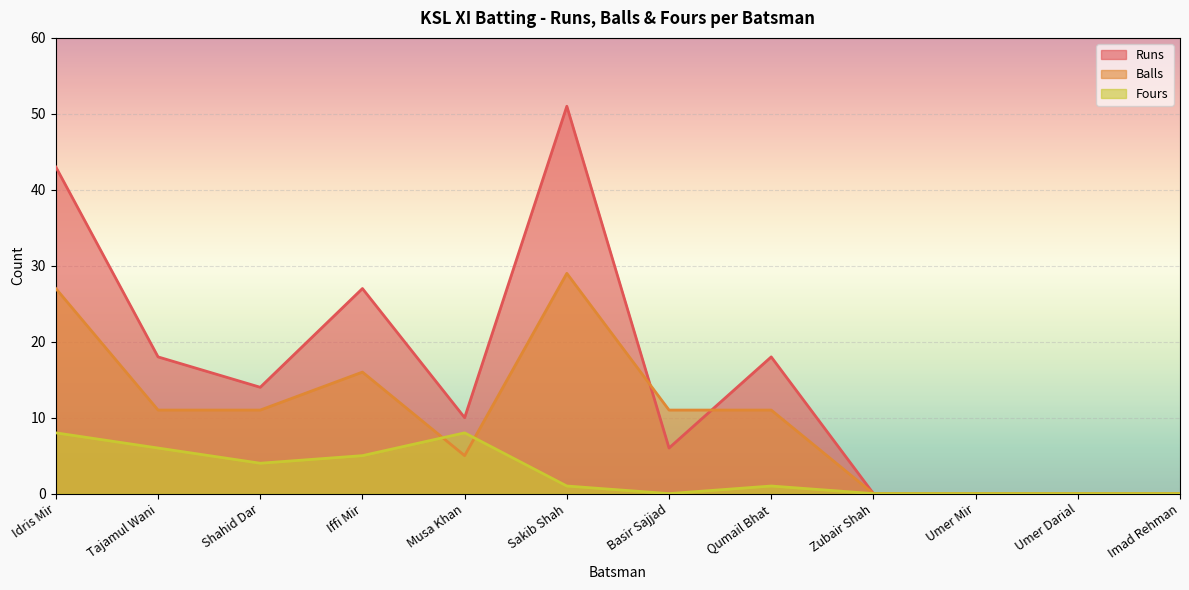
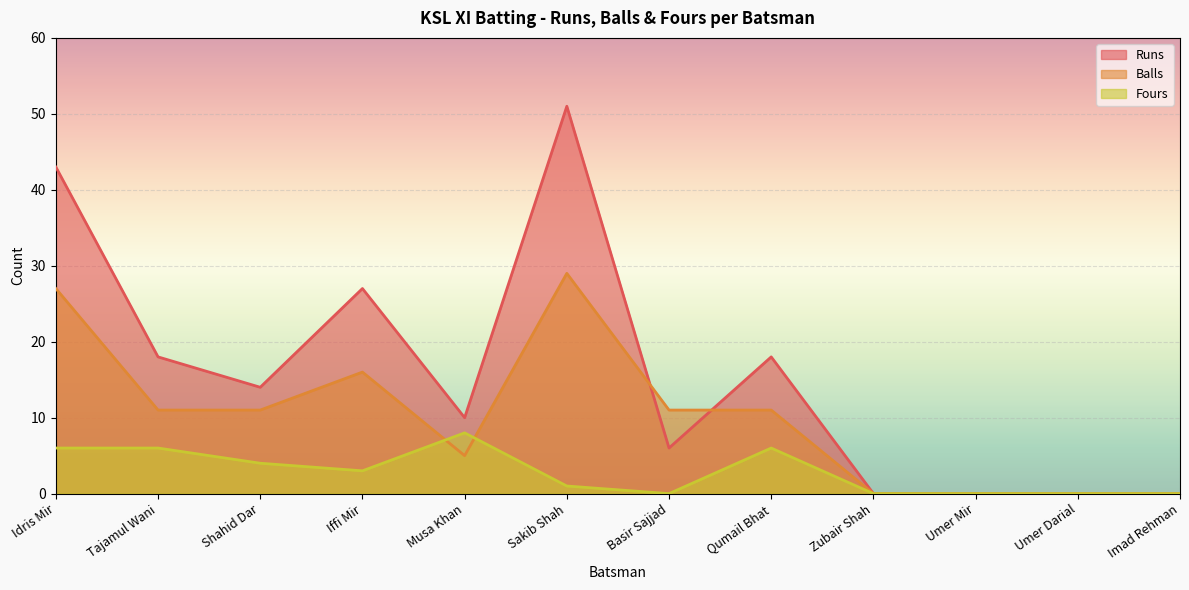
Fours, Idris Mir: 8 -> 6
Fours, Iffi Mir: 5 -> 3
Fours, Qumail Bhat: 1 -> 6
